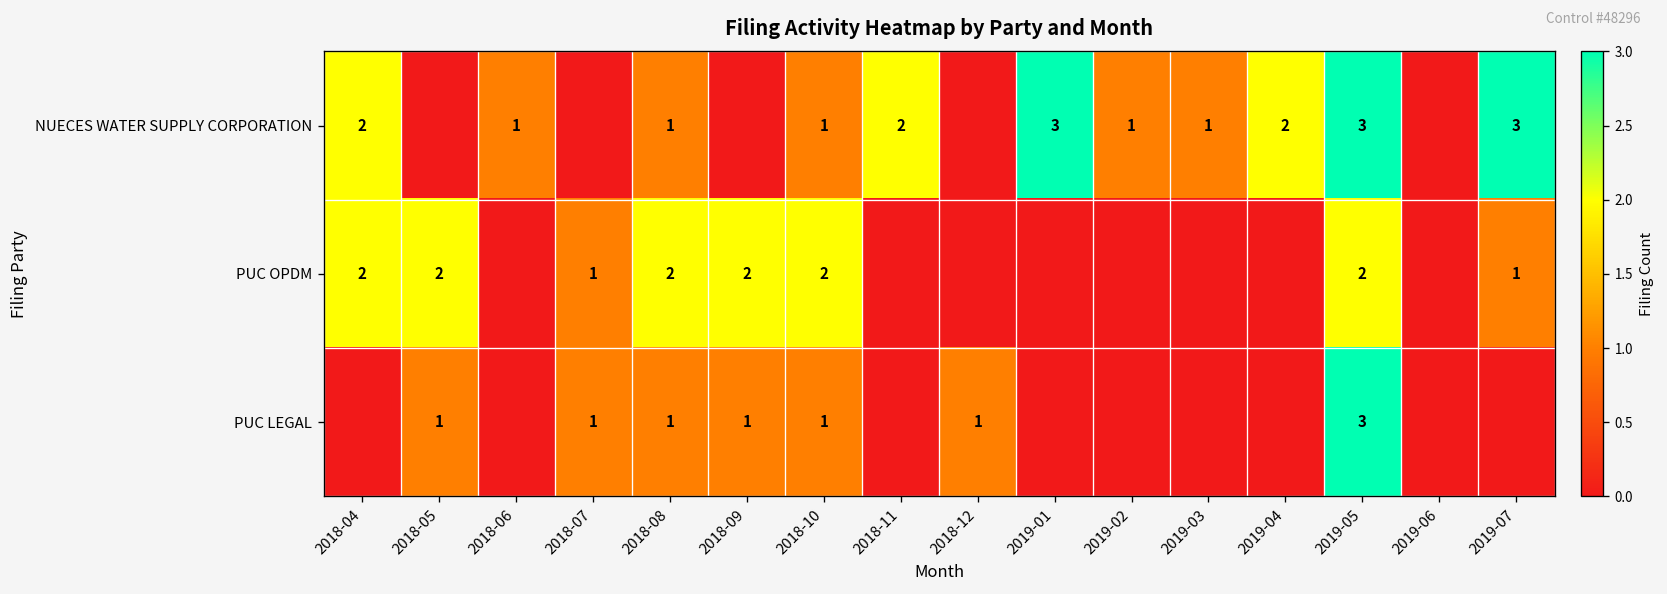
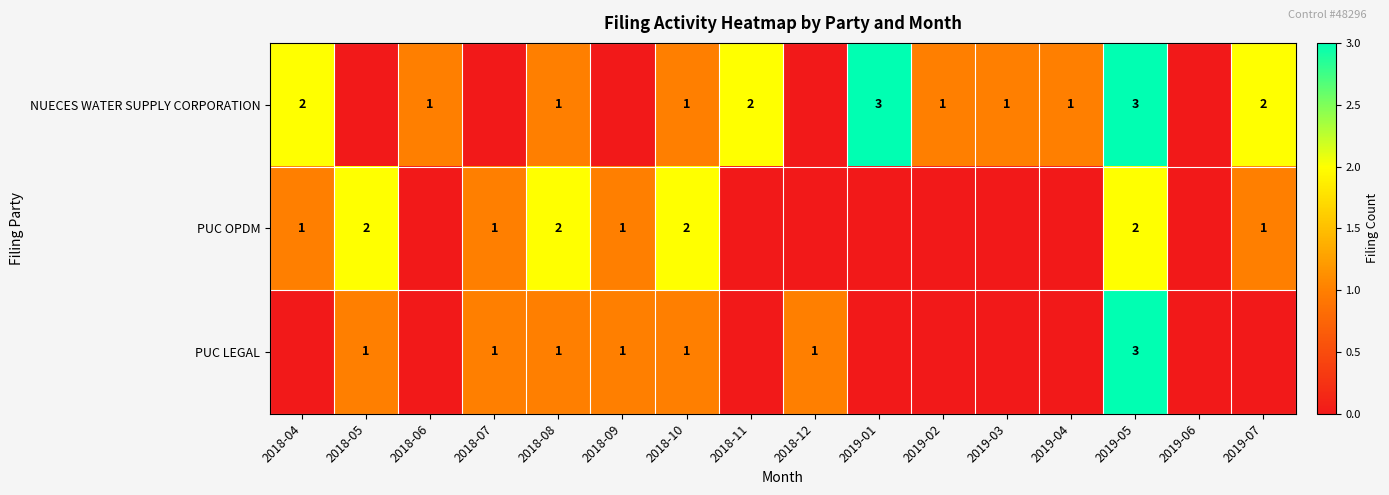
NUECES WATER SUPPLY CORPORATION, 2019-04: 2 -> 1
NUECES WATER SUPPLY CORPORATION, 2019-07: 3 -> 2
PUC OPDM, 2018-04: 2 -> 1
PUC OPDM, 2018-09: 2 -> 1
